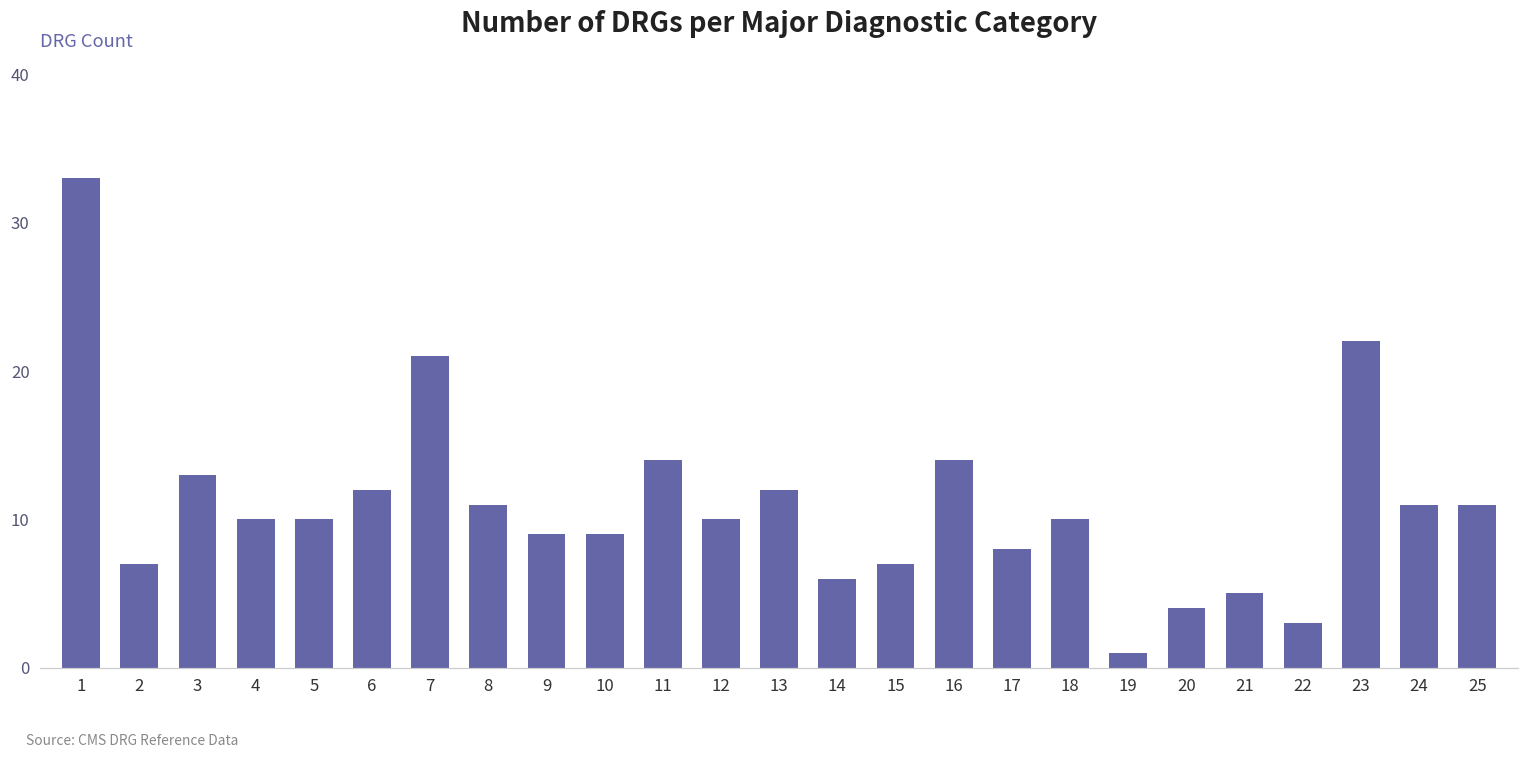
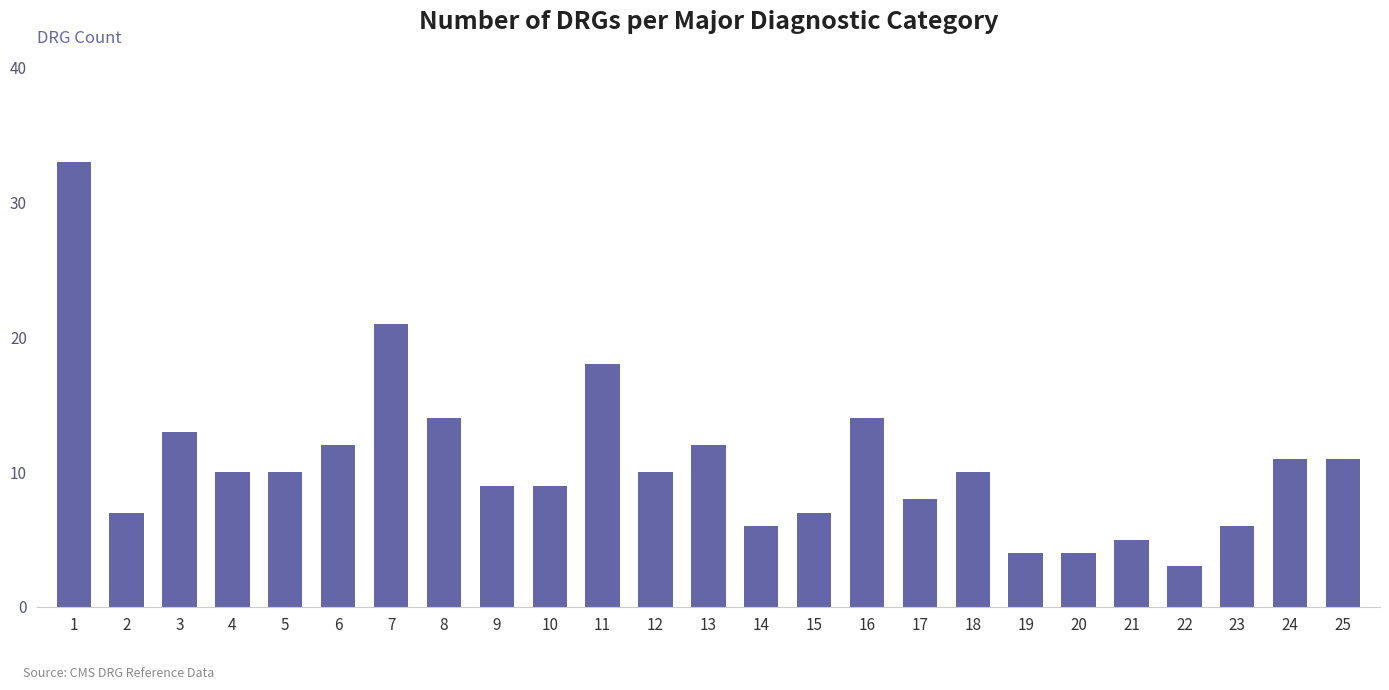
8: 11 -> 14
11: 14 -> 18
19: 1 -> 4
23: 22 -> 6
